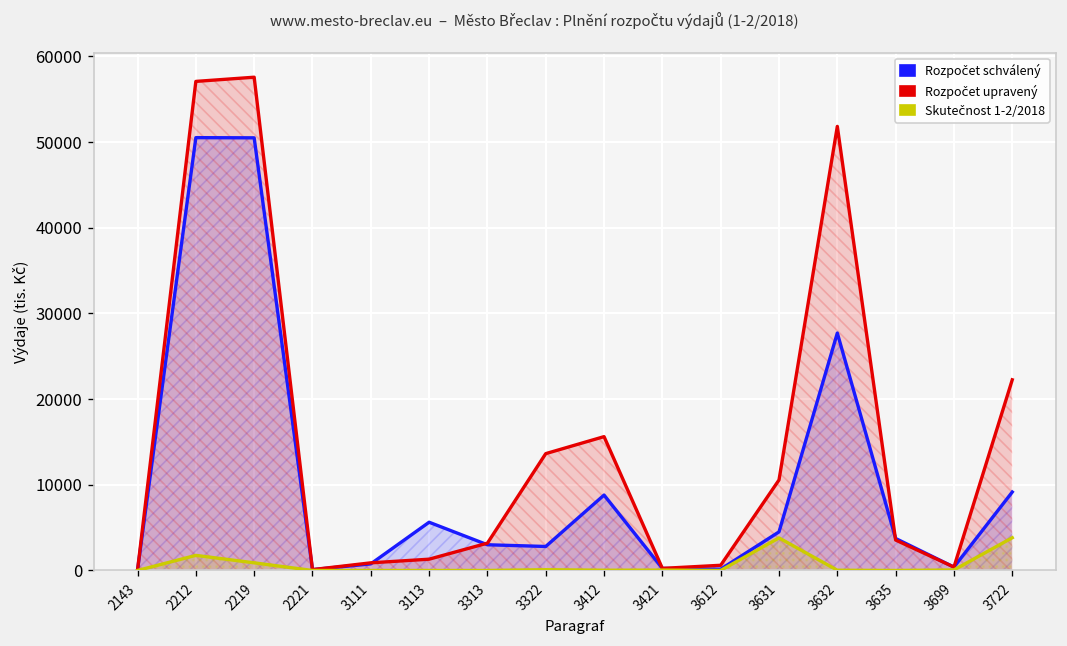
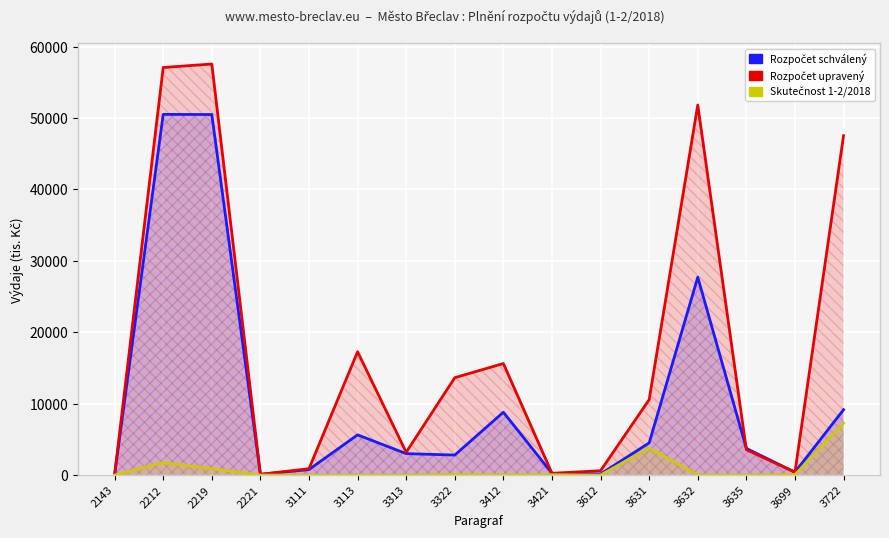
Rozpočet upravený, 3113: 1000 -> 17000
Rozpočet upravený, 3722: 22000 -> 48000
Skutečnost 1-2/2018, 3722: 4000 -> 7000
